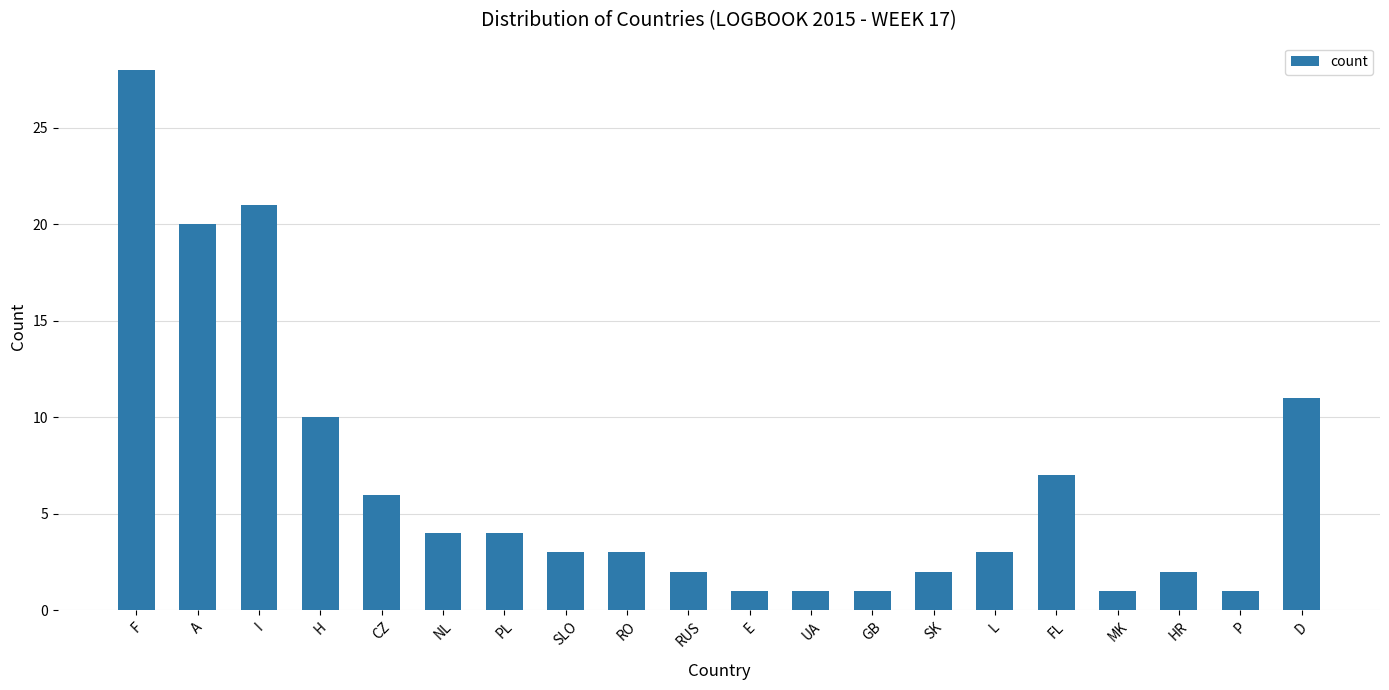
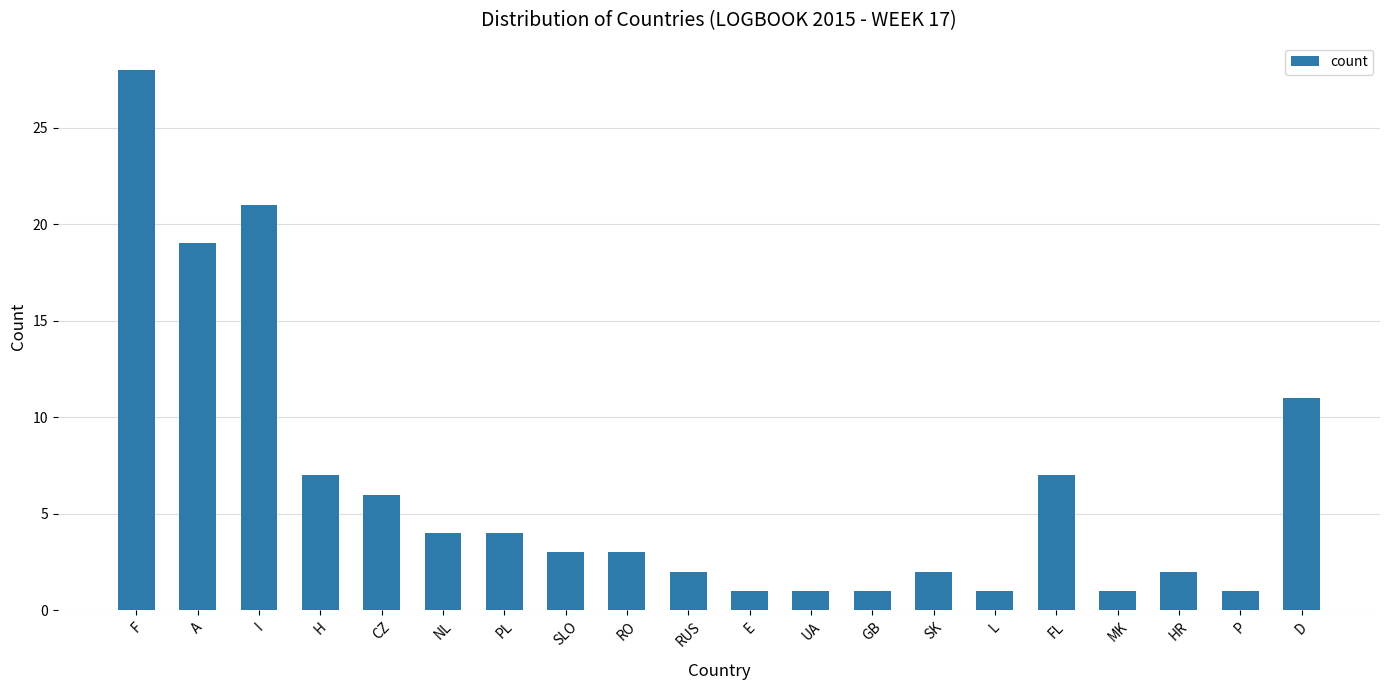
A: 20 -> 19
H: 10 -> 7
L: 3 -> 1
